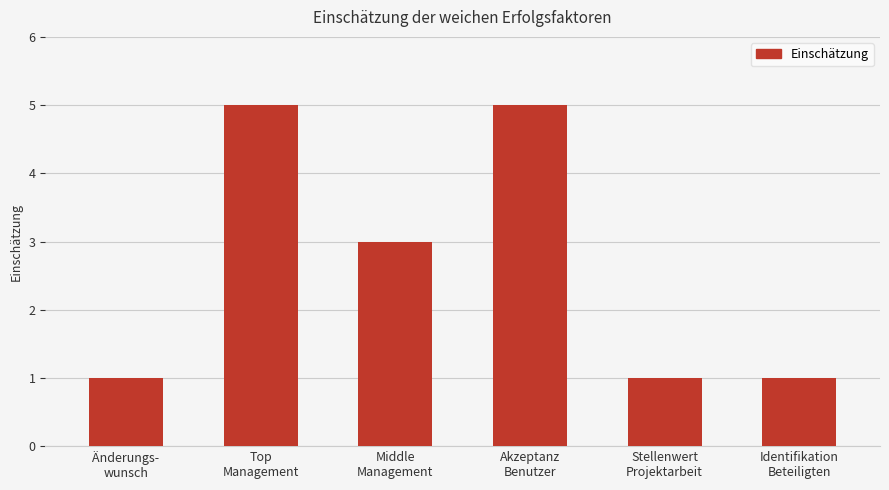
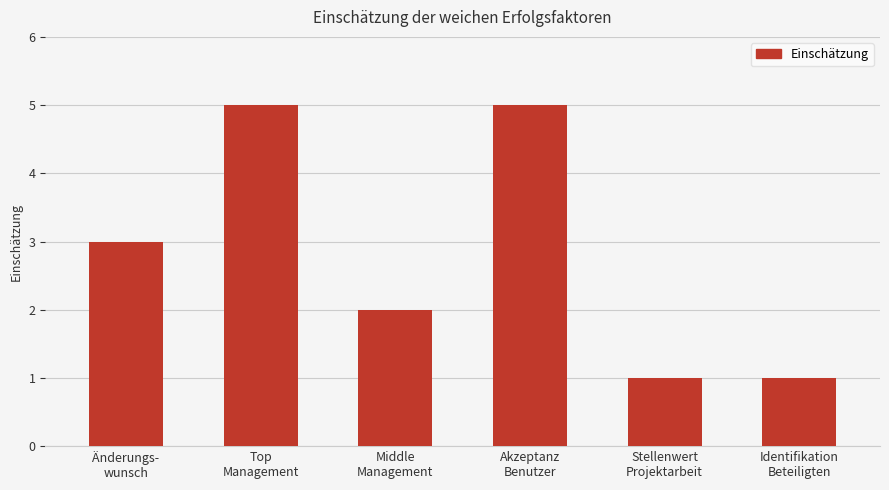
Änderungs- wunsch: 1 -> 3
Middle Management: 3 -> 2
